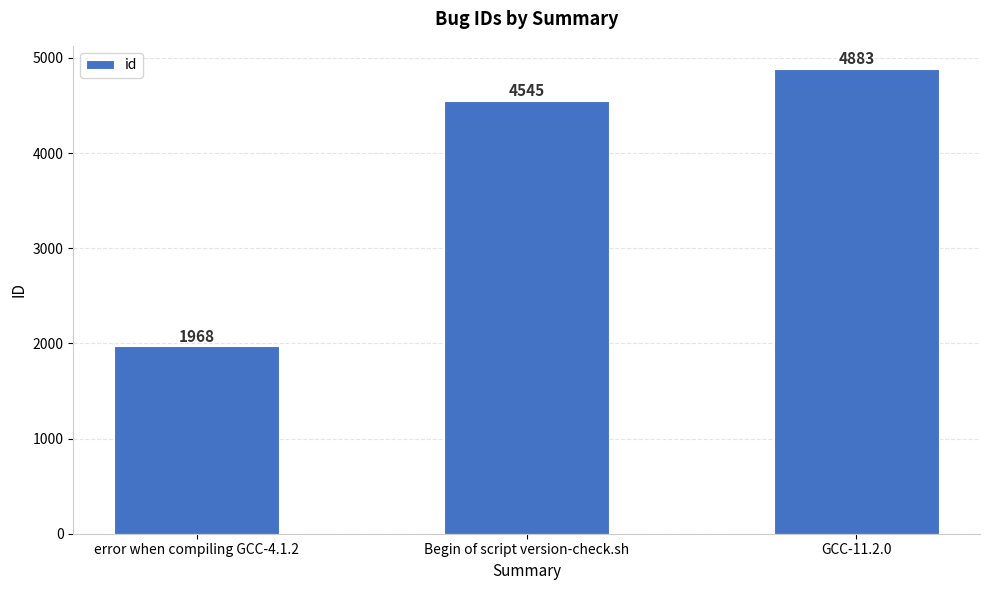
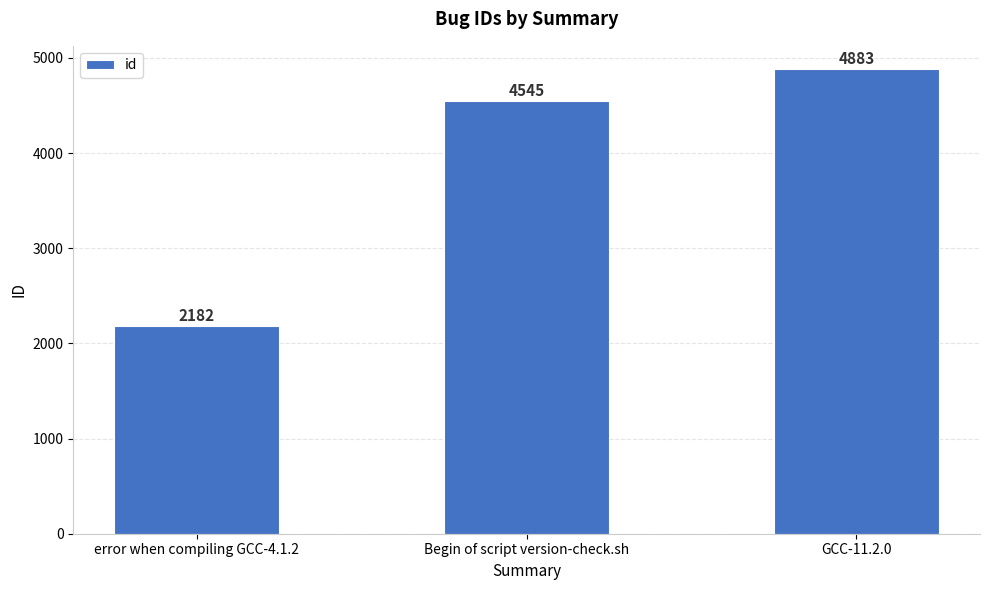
error when compiling GCC-4.1.2: 1968 -> 2182
